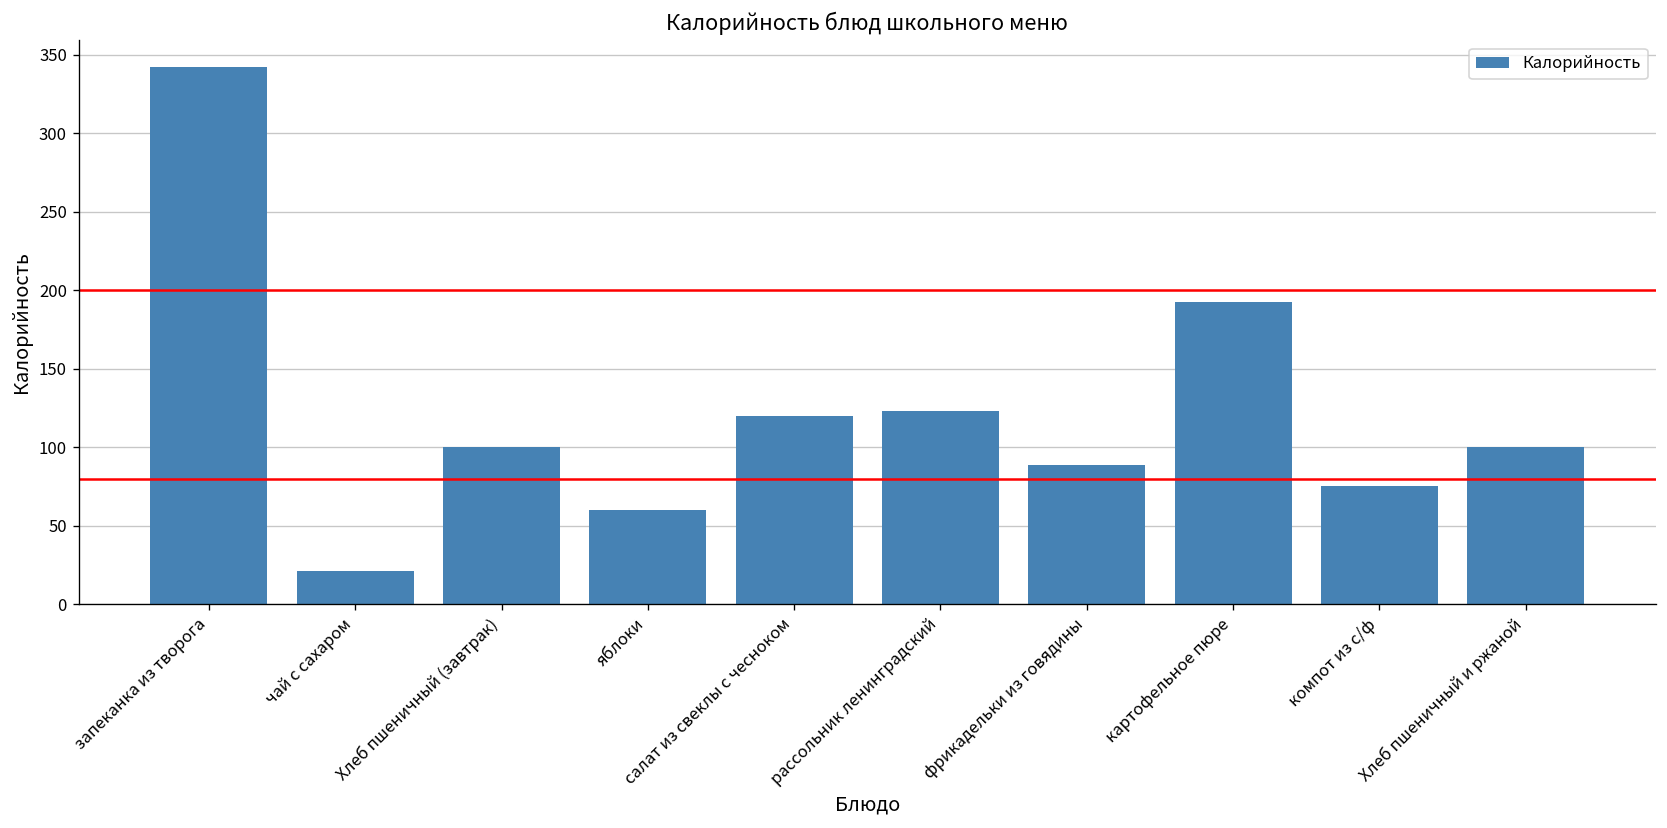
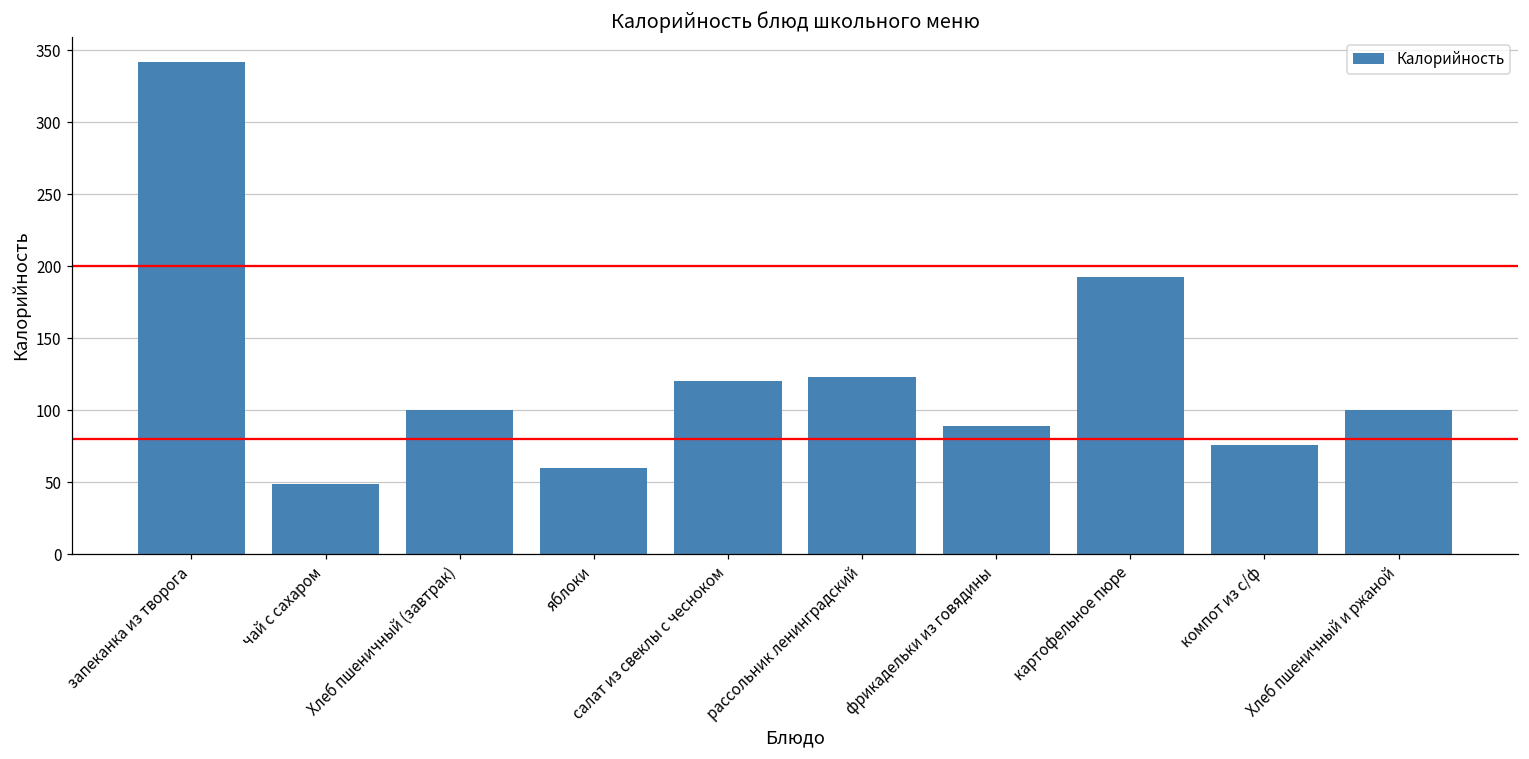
чай с сахаром: 21 -> 49
